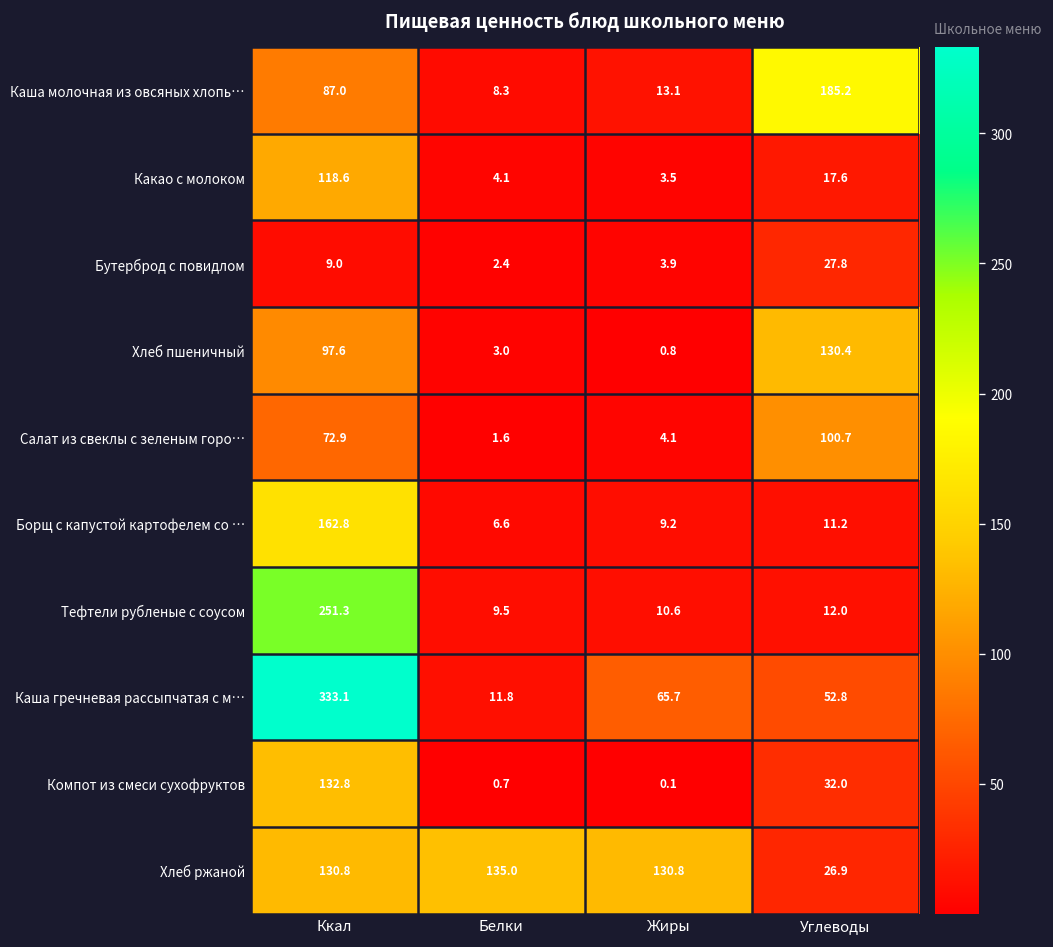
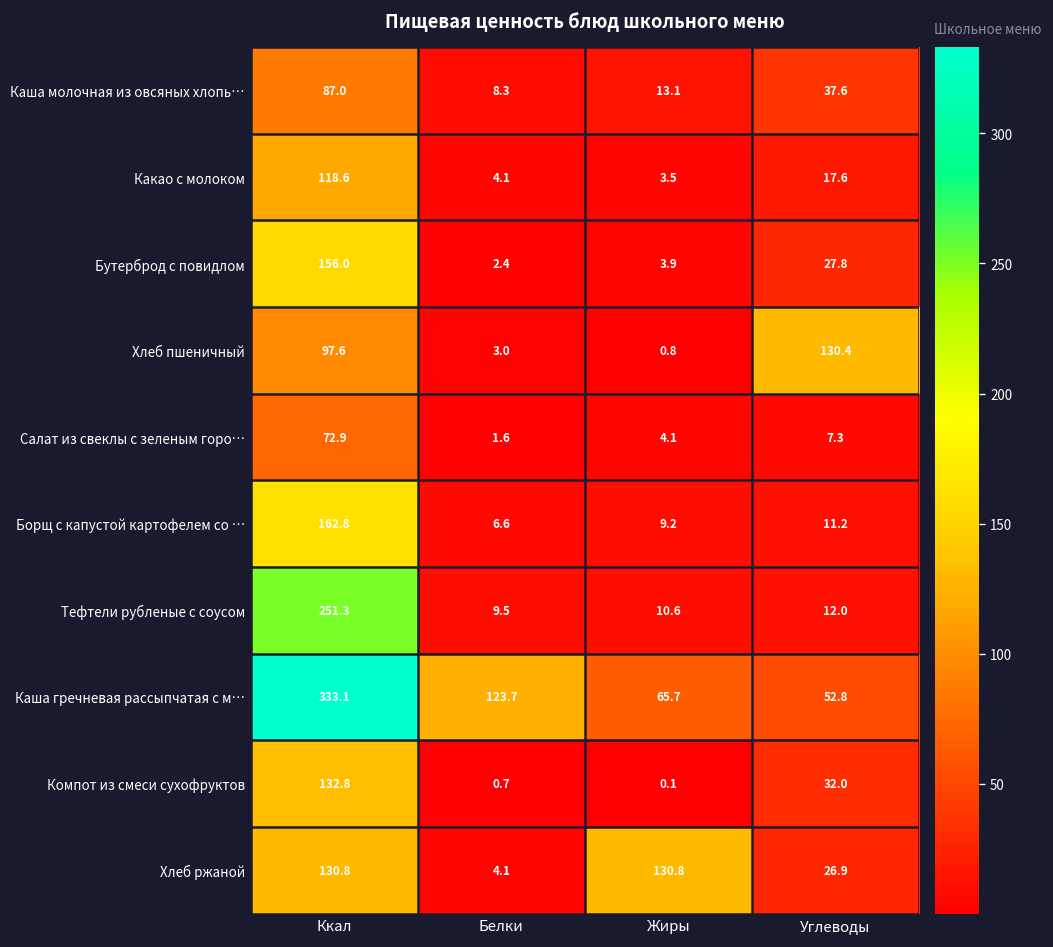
Каша молочная из овсяных хлопь…, Углеводы: 185.2 -> 37.6
Бутерброд с повидлом, Ккал: 9.0 -> 156.0
Салат из свеклы с зеленым горо…, Углеводы: 100.7 -> 7.3
Каша гречневая рассыпчатая с м…, Белки: 11.8 -> 123.7
Хлеб ржаной, Белки: 135.0 -> 4.1
